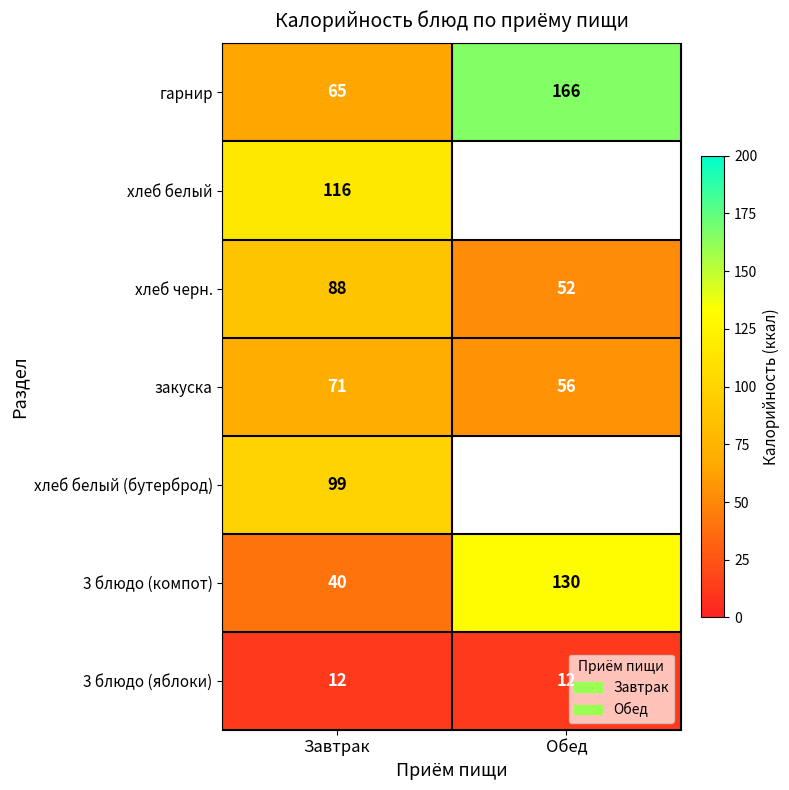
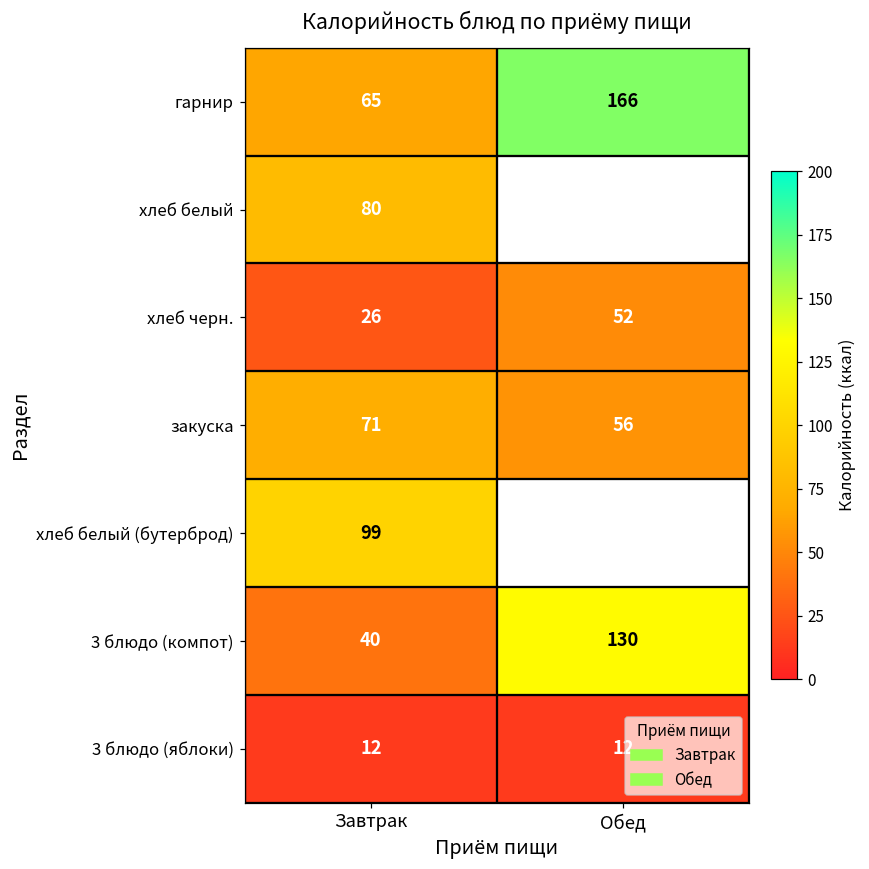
хлеб белый, Завтрак: 116 -> 80
хлеб черн., Завтрак: 88 -> 26
